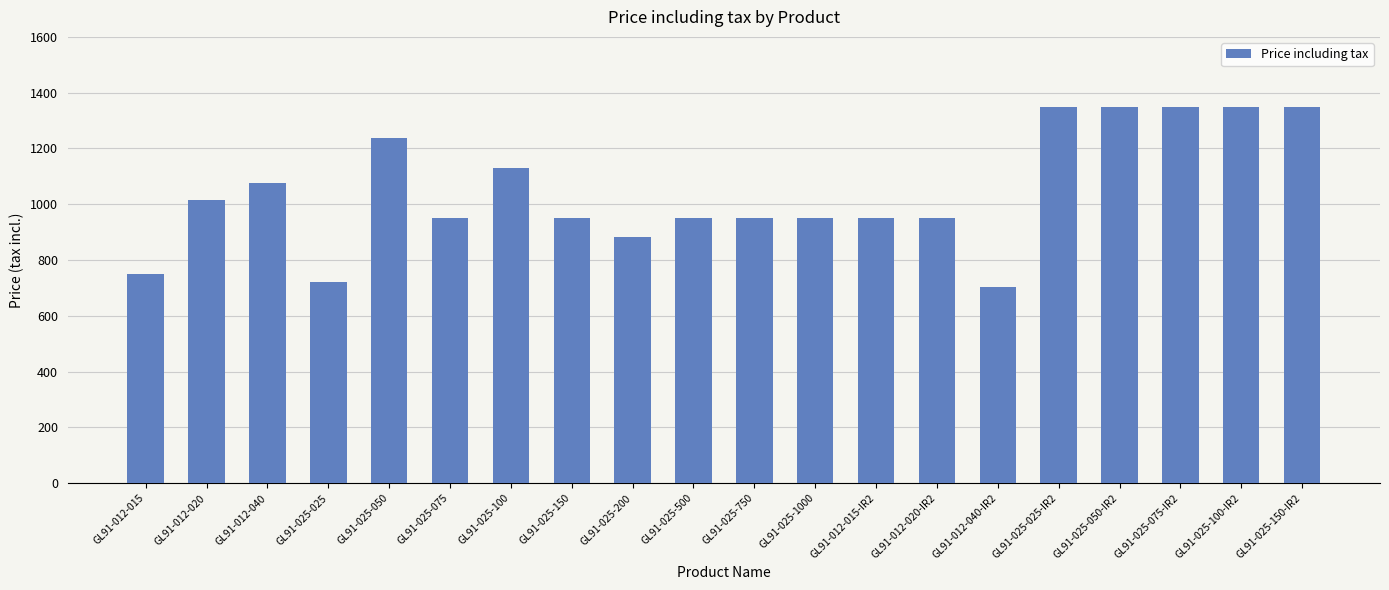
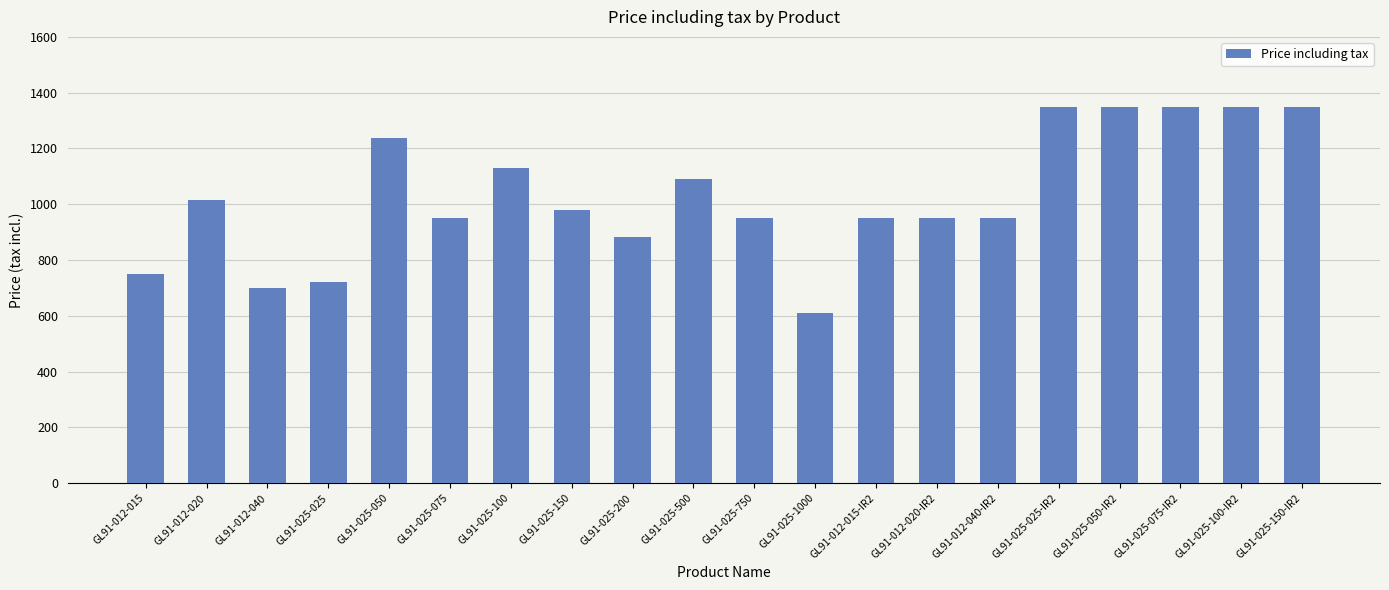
GL91-012-040: 1080 -> 700
GL91-025-150: 950 -> 980
GL91-025-500: 950 -> 1090
GL91-025-1000: 950 -> 610
GL91-012-040-IR2: 700 -> 950
